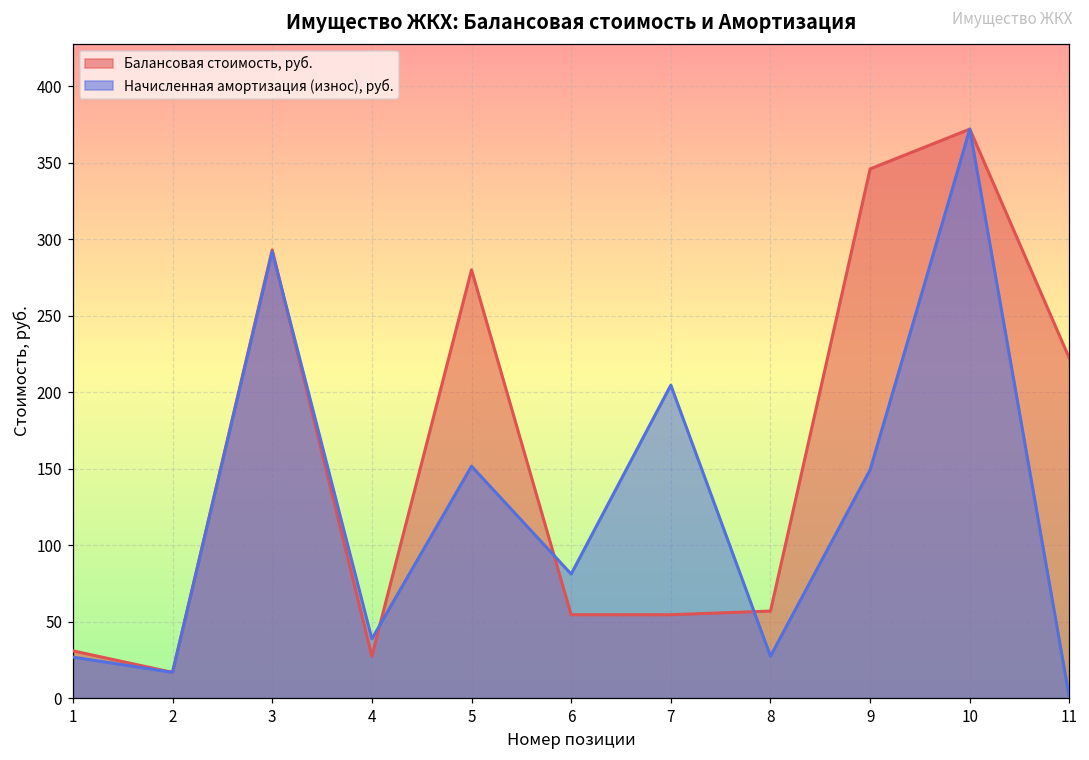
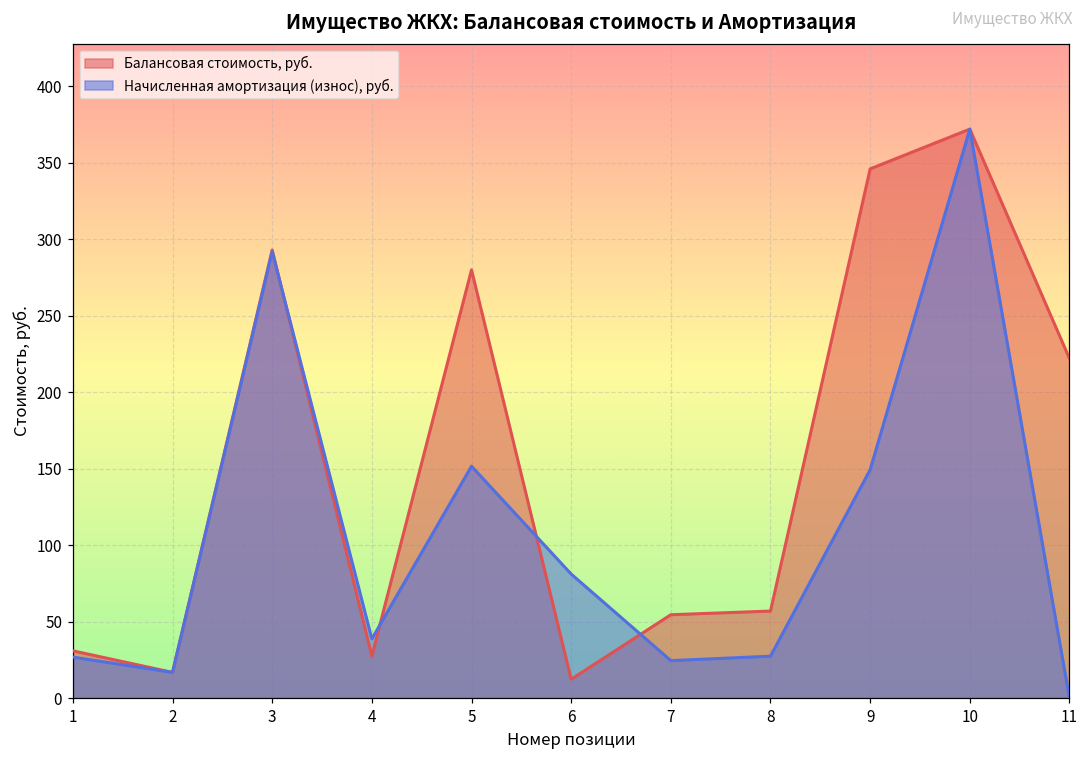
Балансовая стоимость, руб., 6: 55 -> 12
Начисленная амортизация (износ), руб., 7: 205 -> 25
